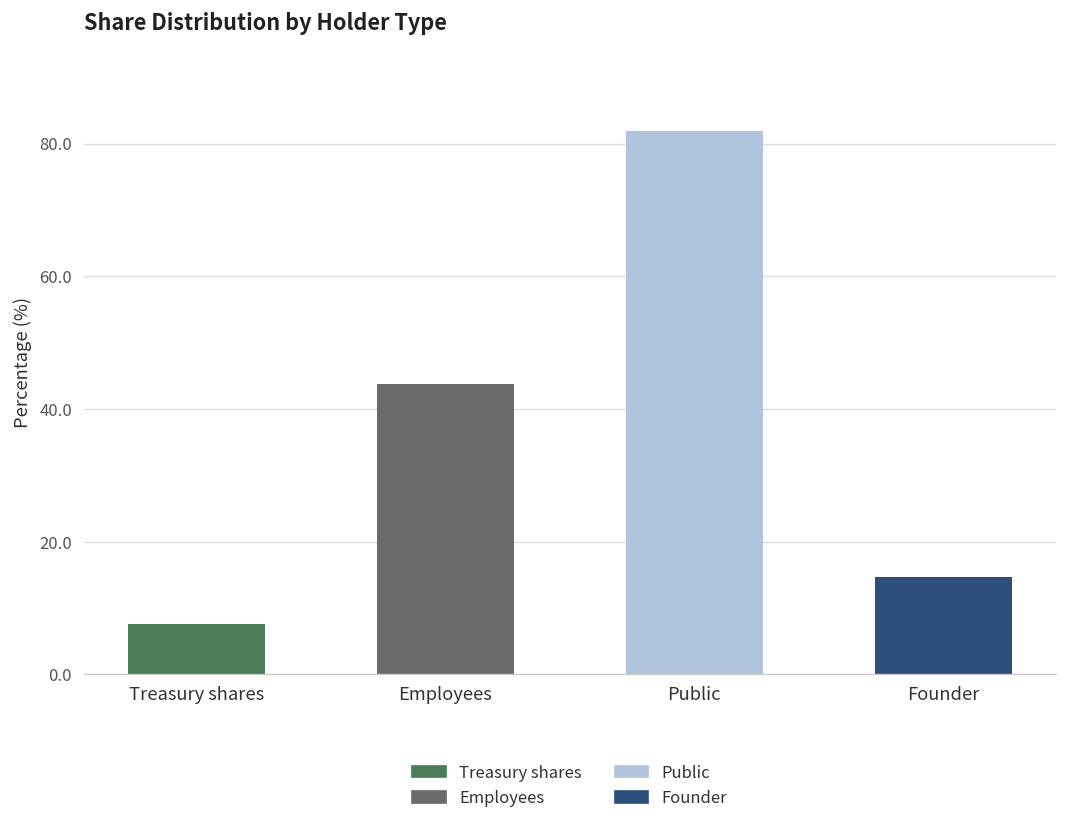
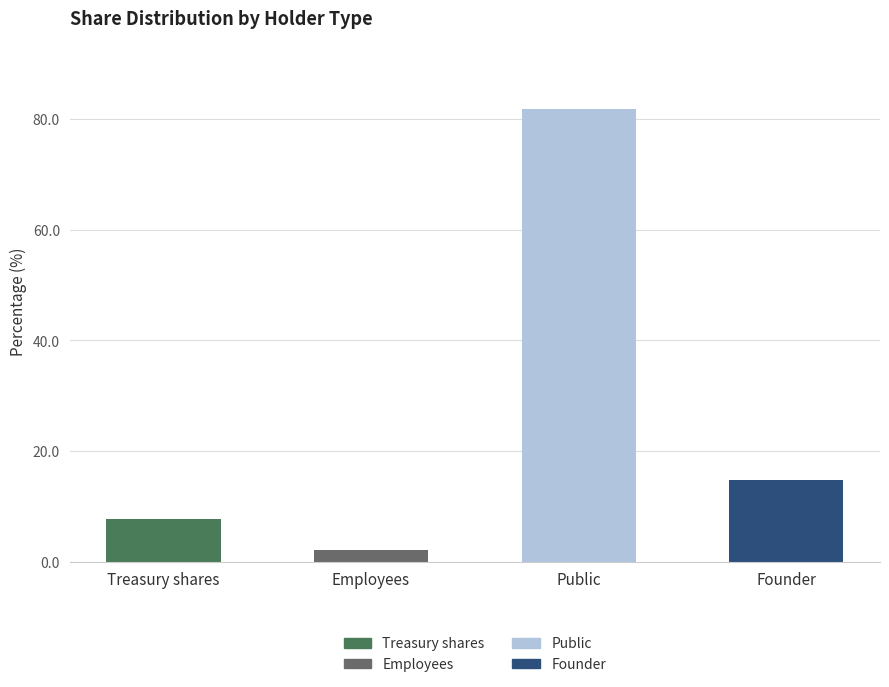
Employees: 44 -> 2
